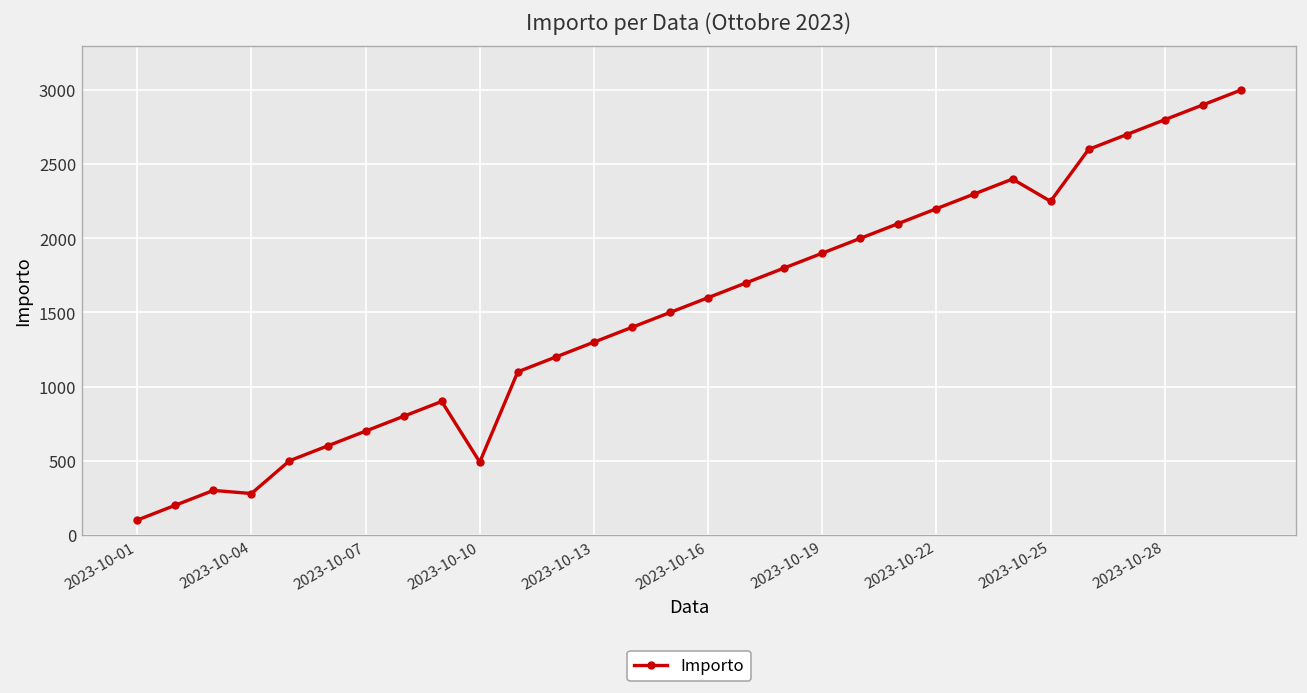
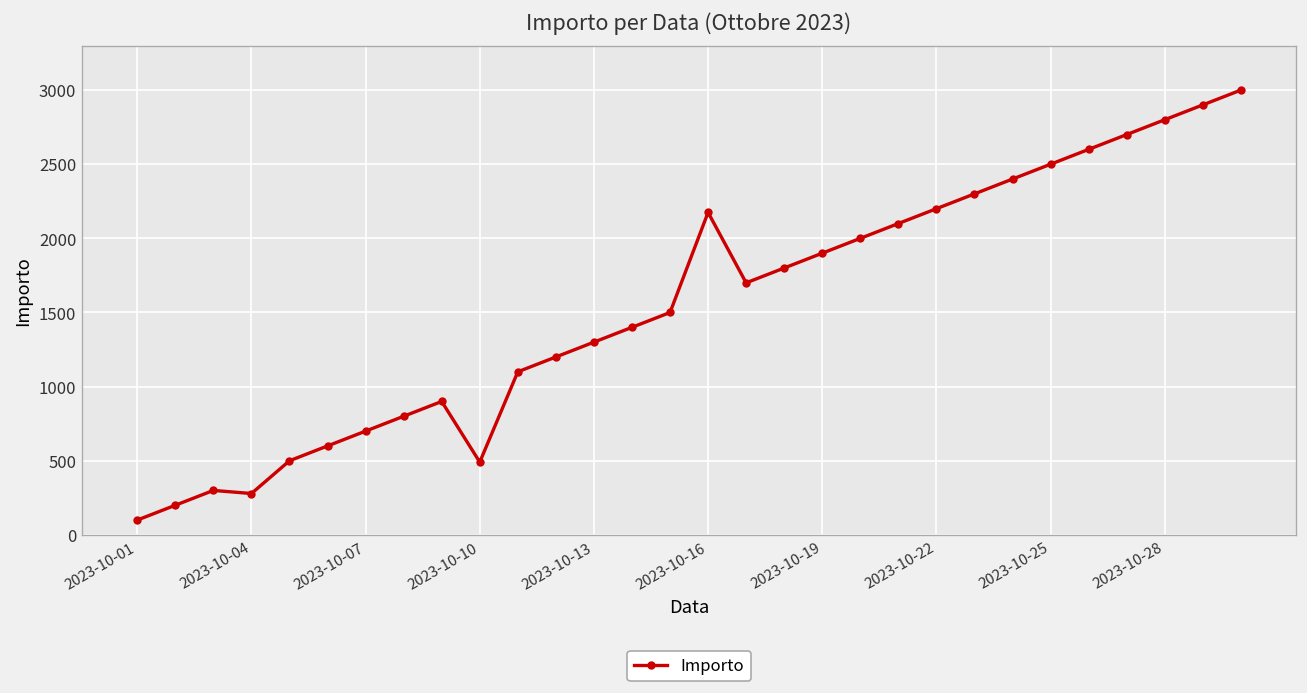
2023-10-16: 1600 -> 2180
2023-10-25: 2250 -> 2500
